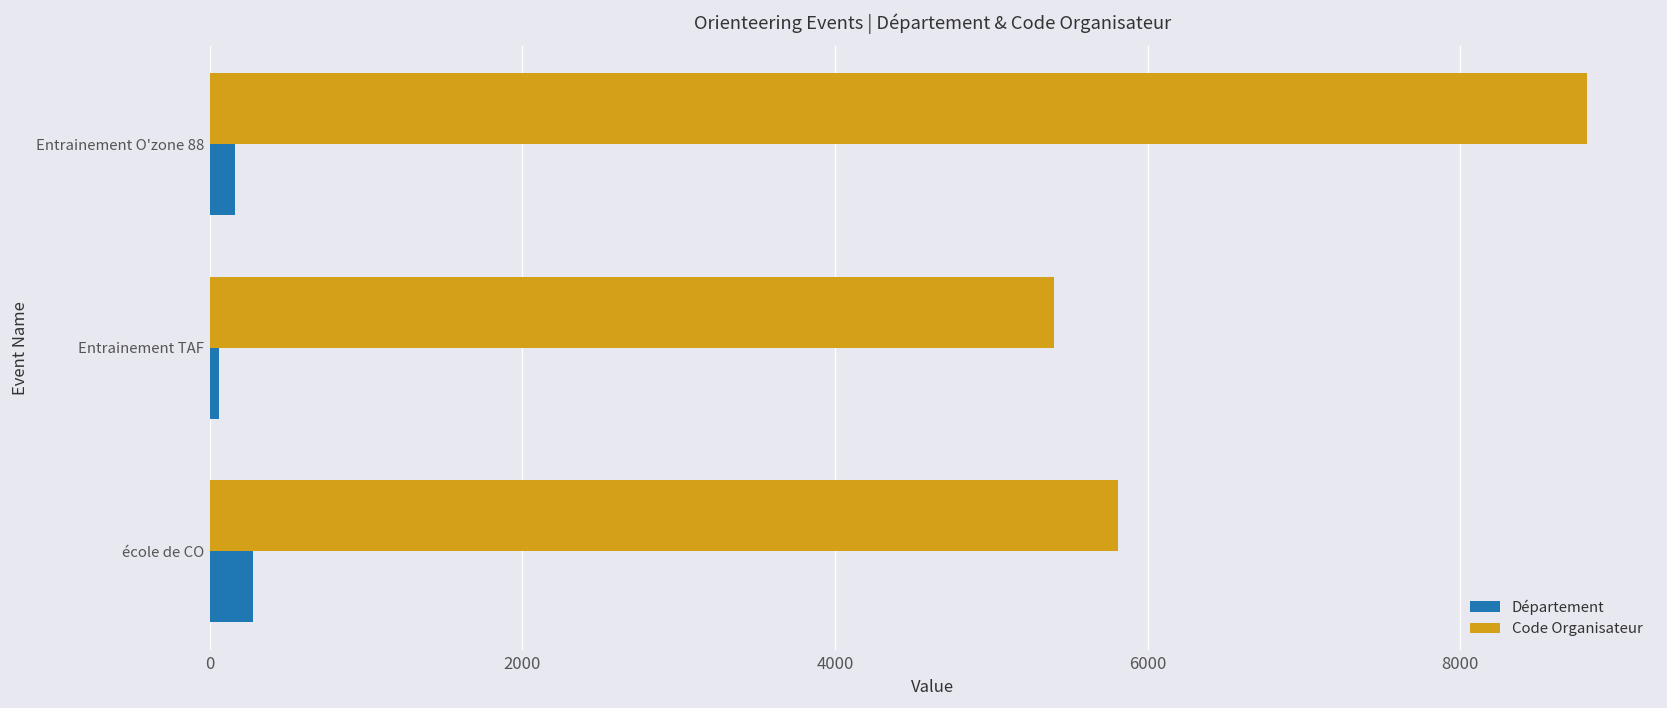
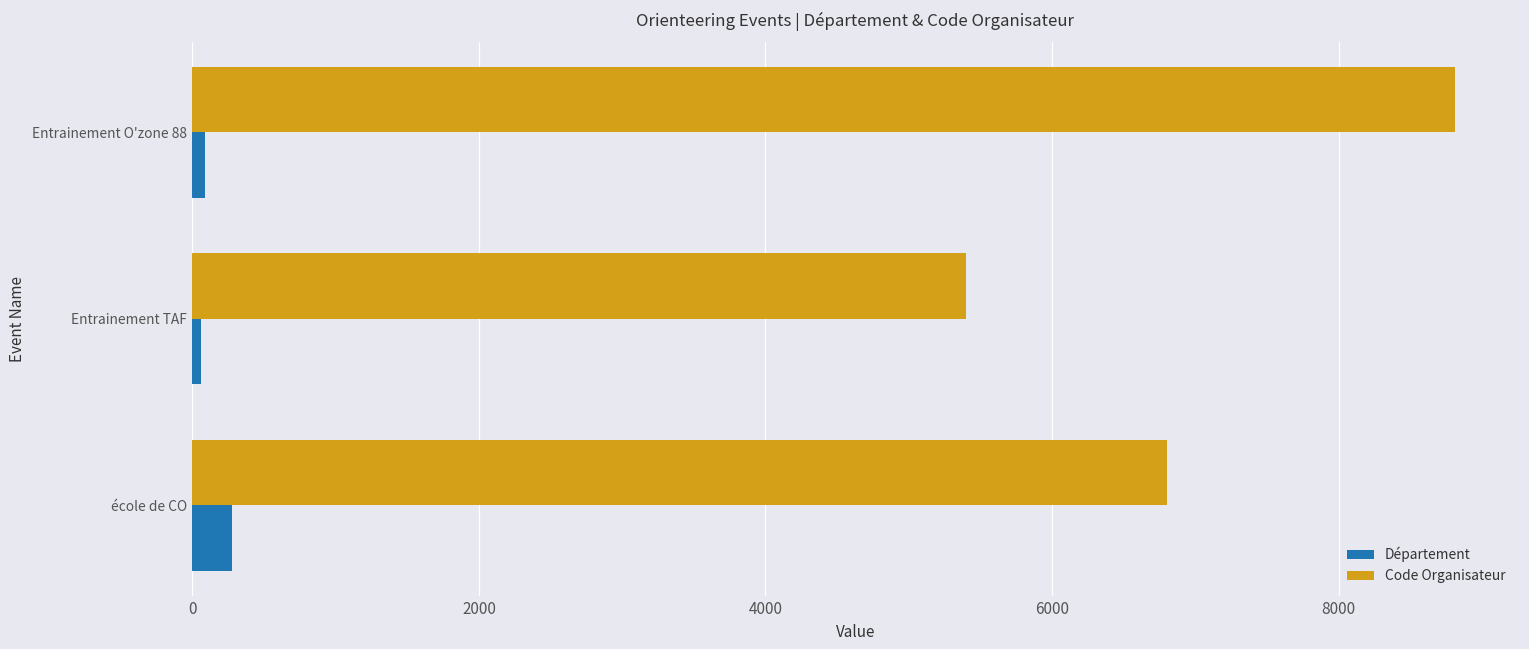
Département, Entrainement O'zone 88: 160 -> 90
Code Organisateur, école de CO: 5810 -> 6800
